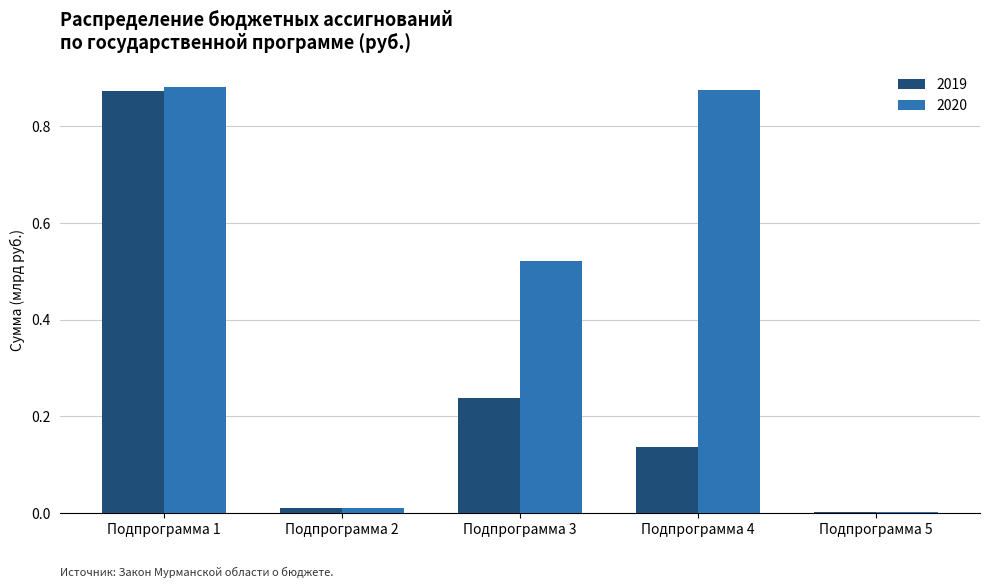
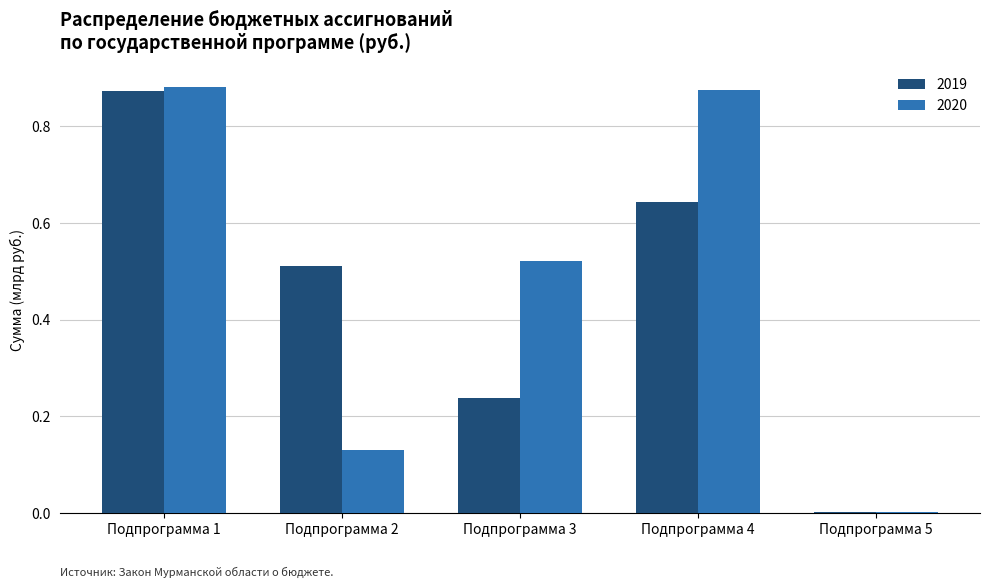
2019, Подпрограмма 2: 0.01 -> 0.51
2020, Подпрограмма 2: 0.01 -> 0.13
2019, Подпрограмма 4: 0.14 -> 0.64
